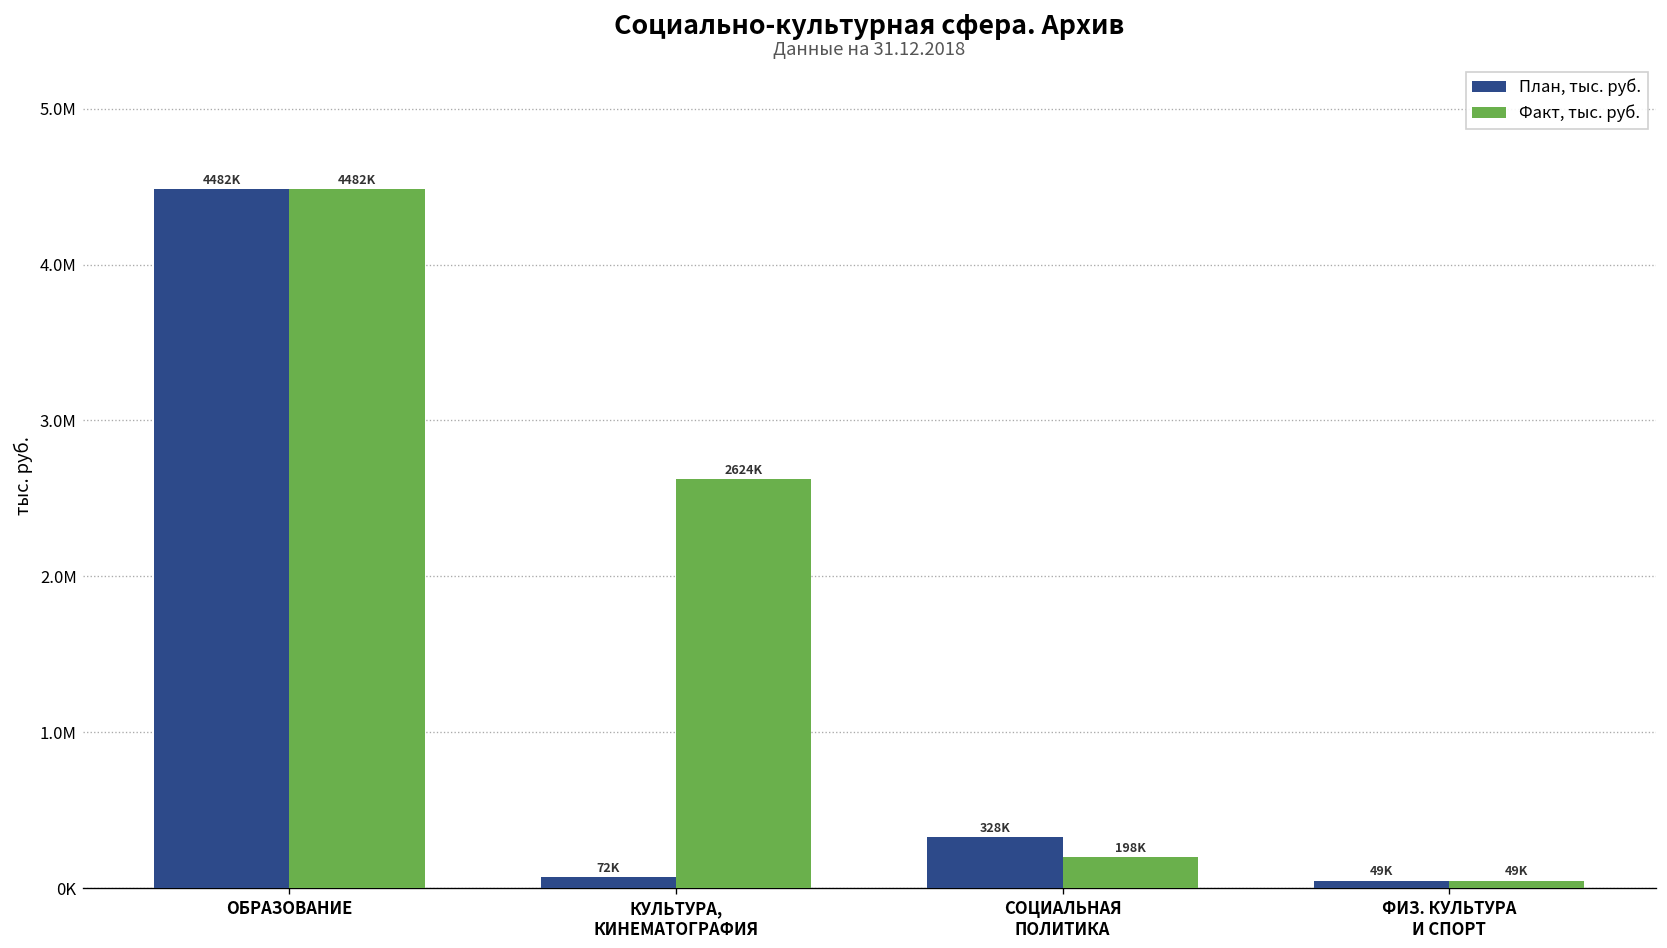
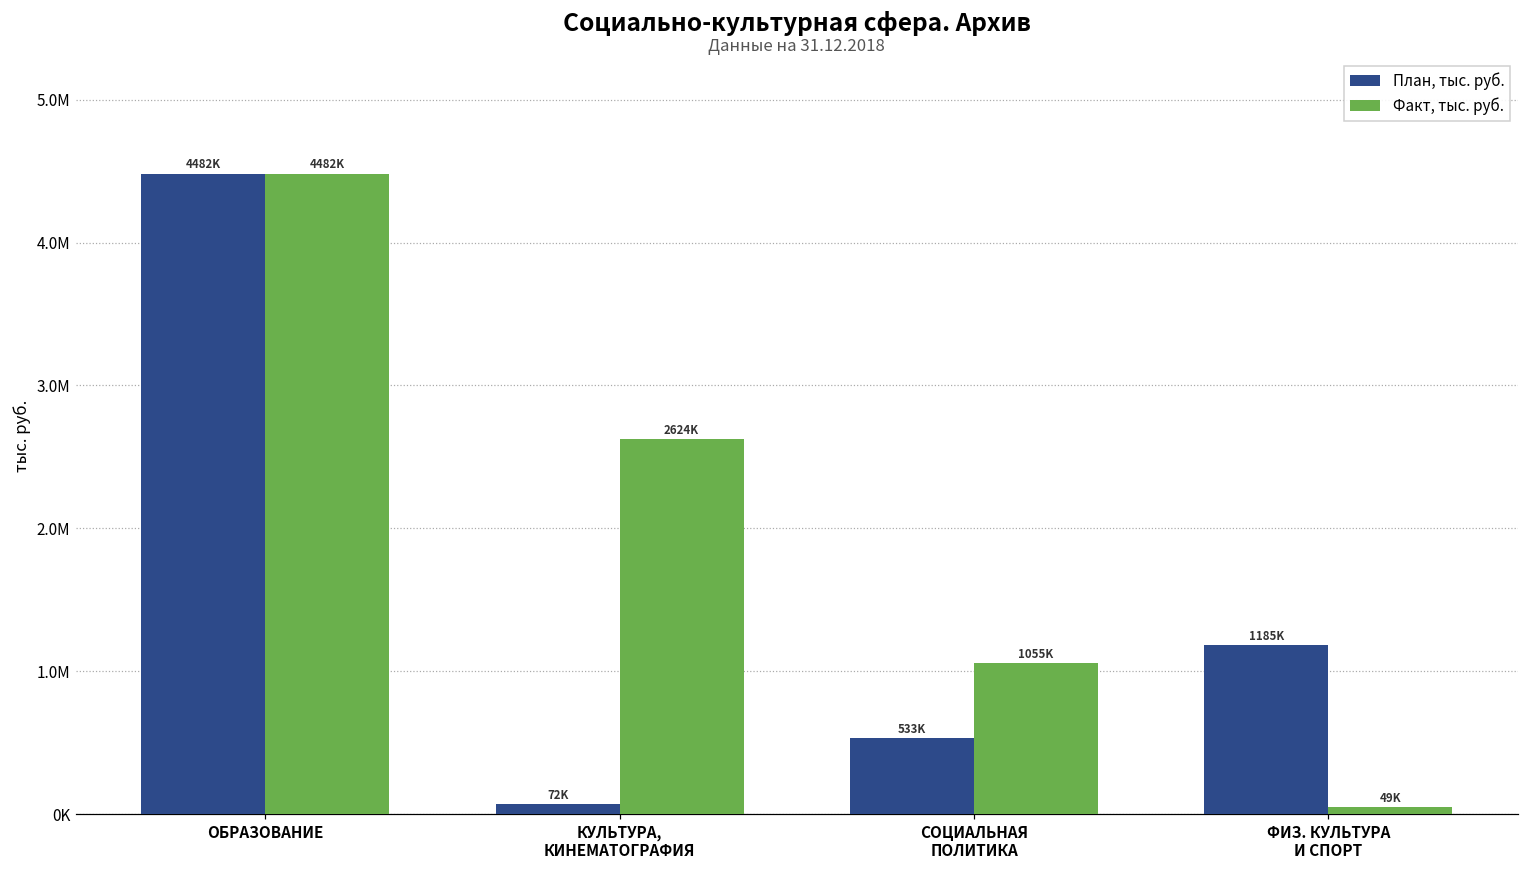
План, тыс. руб., СОЦИАЛЬНАЯ ПОЛИТИКА: 328K -> 533K
Факт, тыс. руб., СОЦИАЛЬНАЯ ПОЛИТИКА: 198K -> 1055K
План, тыс. руб., ФИЗ. КУЛЬТУРА И СПОРТ: 49K -> 1185K
